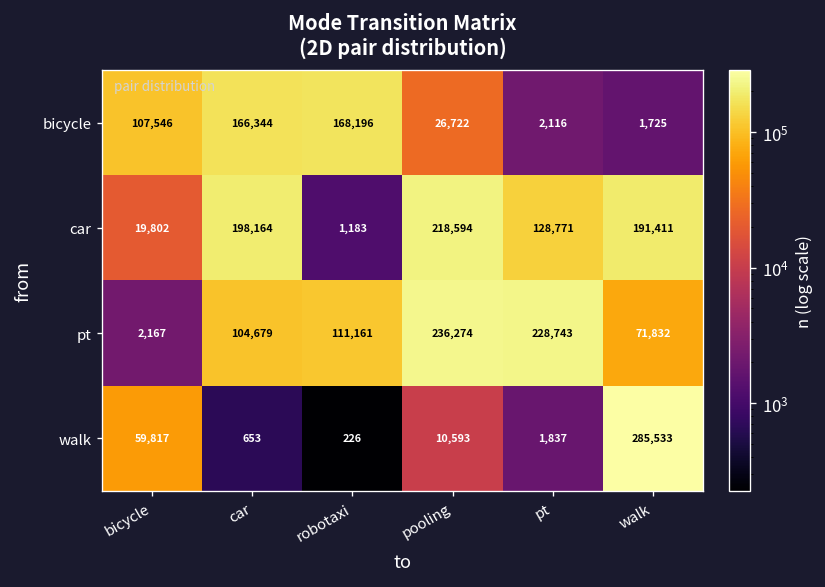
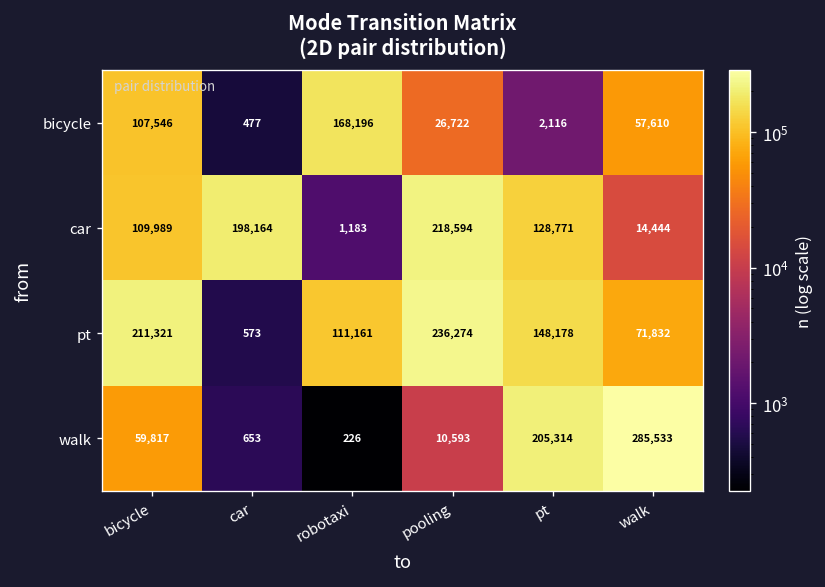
bicycle, car: 166,344 -> 477
bicycle, walk: 1,725 -> 57,610
car, bicycle: 19,802 -> 109,989
car, walk: 191,411 -> 14,444
pt, bicycle: 2,167 -> 211,321
pt, car: 104,679 -> 573
pt, pt: 228,743 -> 148,178
walk, pt: 1,837 -> 205,314
